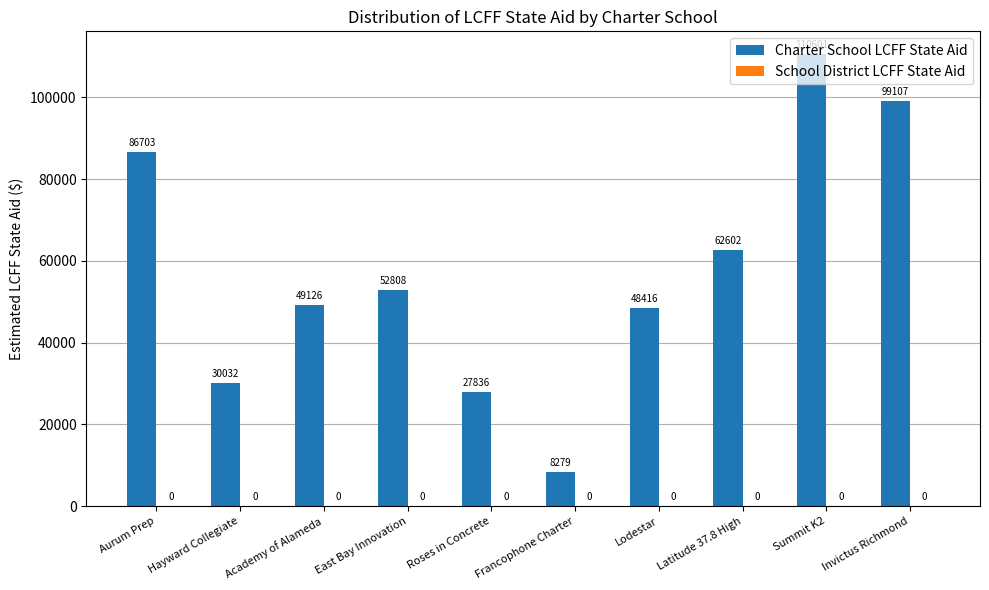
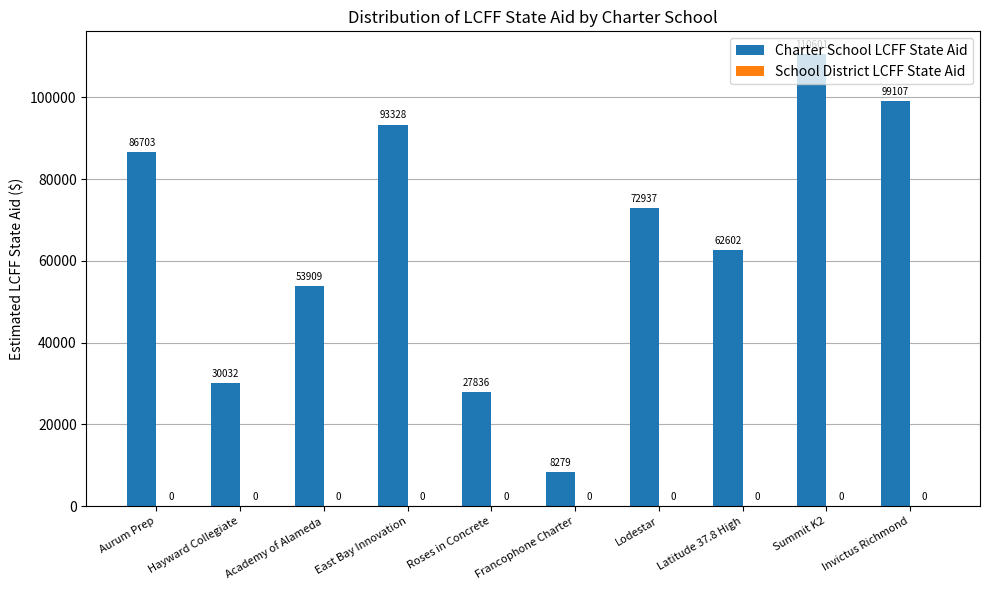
Charter School LCFF State Aid, Academy of Alameda: 49126 -> 53909
Charter School LCFF State Aid, East Bay Innovation: 52808 -> 93328
Charter School LCFF State Aid, Lodestar: 48416 -> 72937
